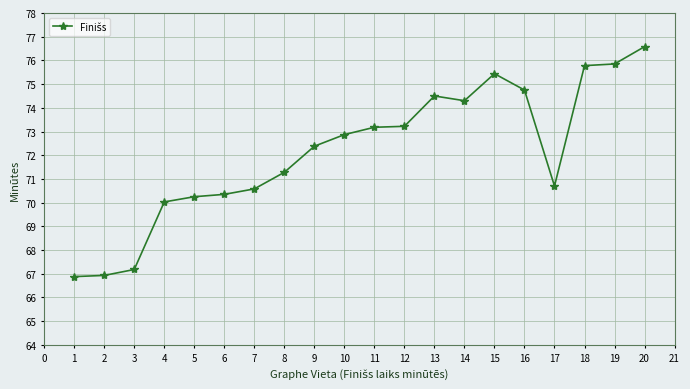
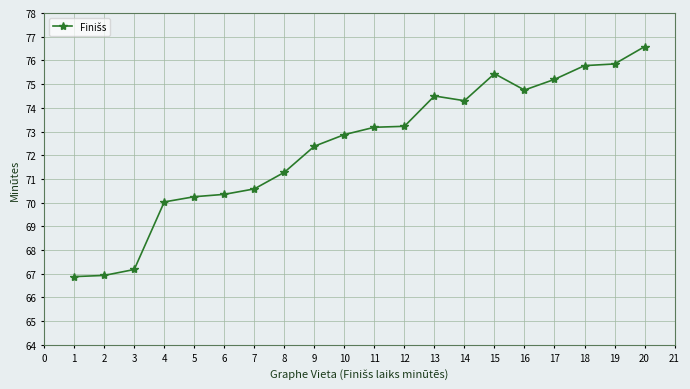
17: 70.7 -> 75.2
